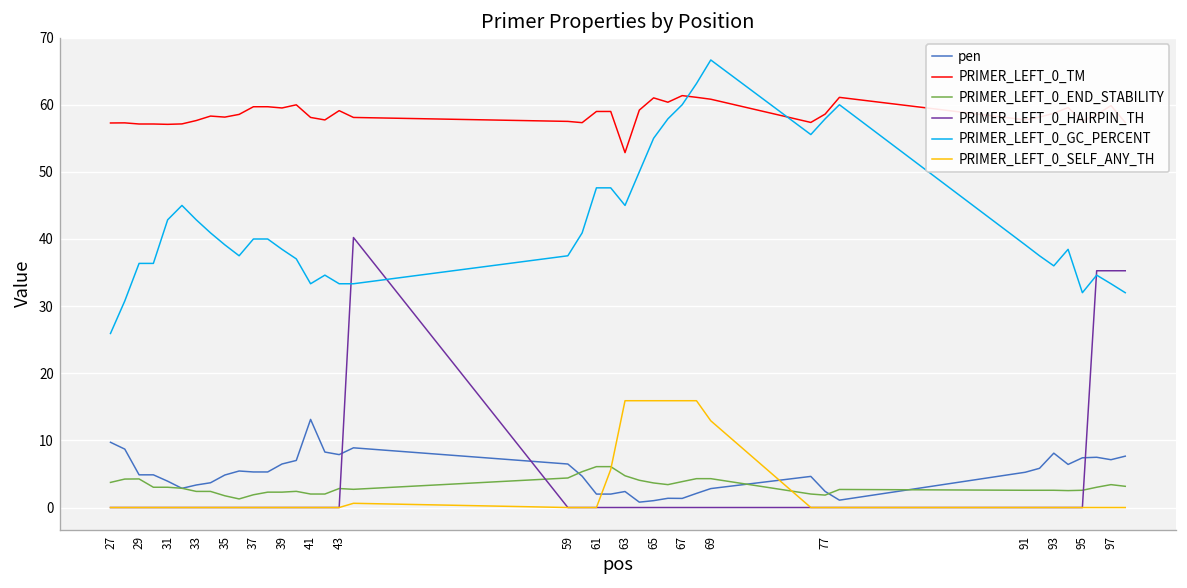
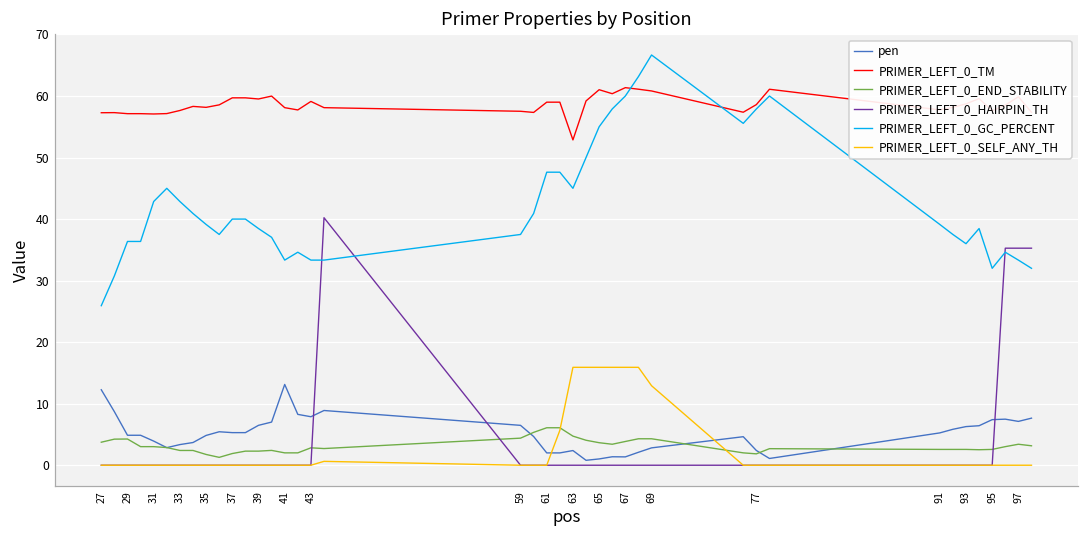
pen, 27: 10 -> 12
pen, 93: 8 -> 6
